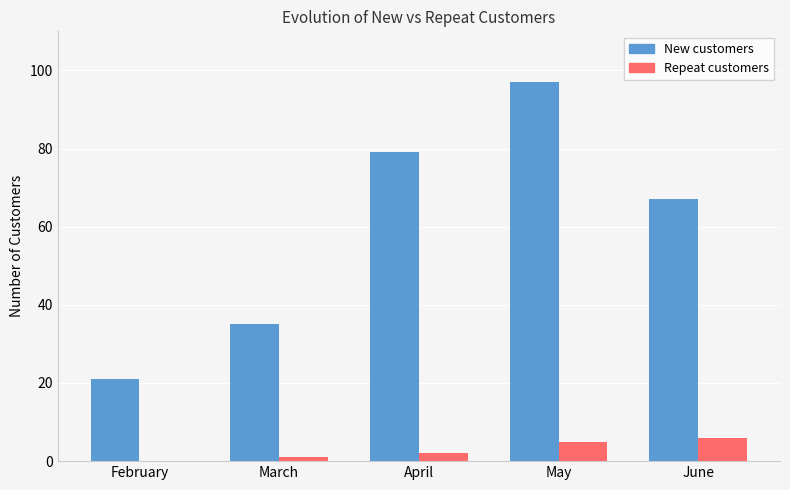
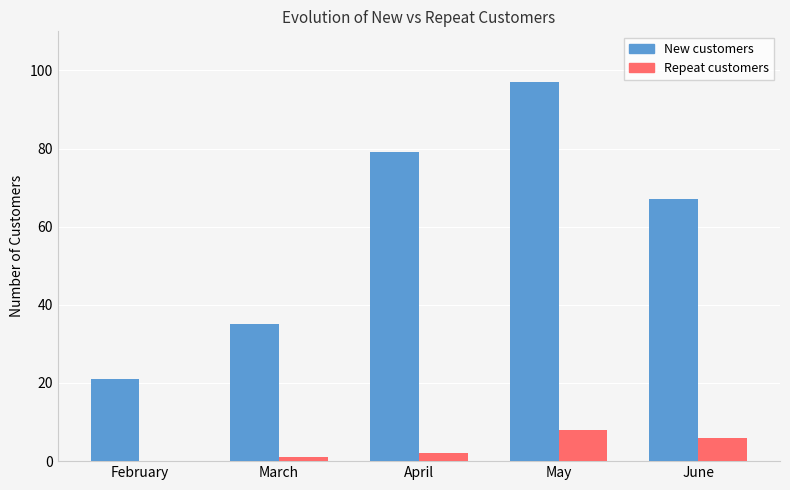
Repeat customers, May: 5 -> 8
